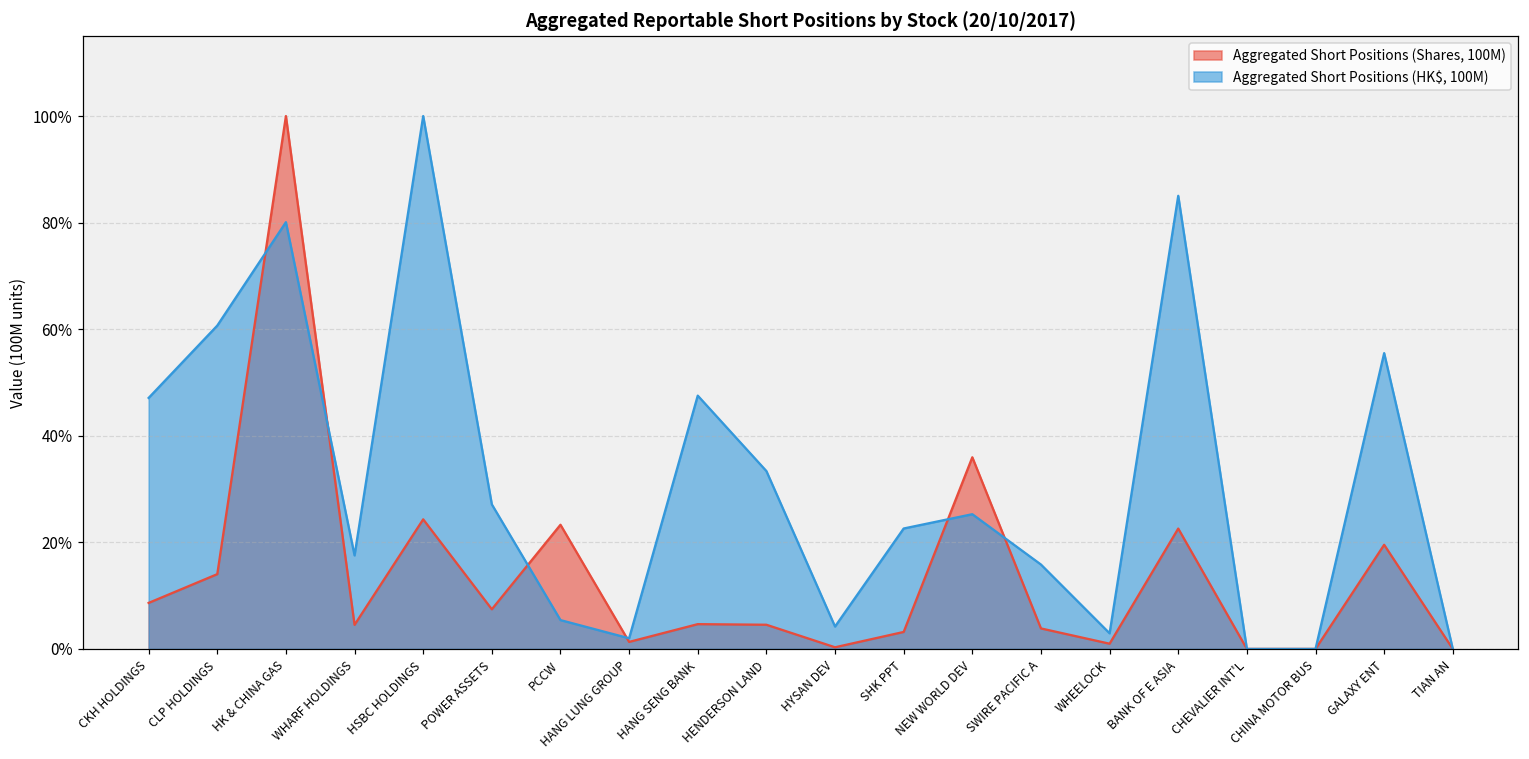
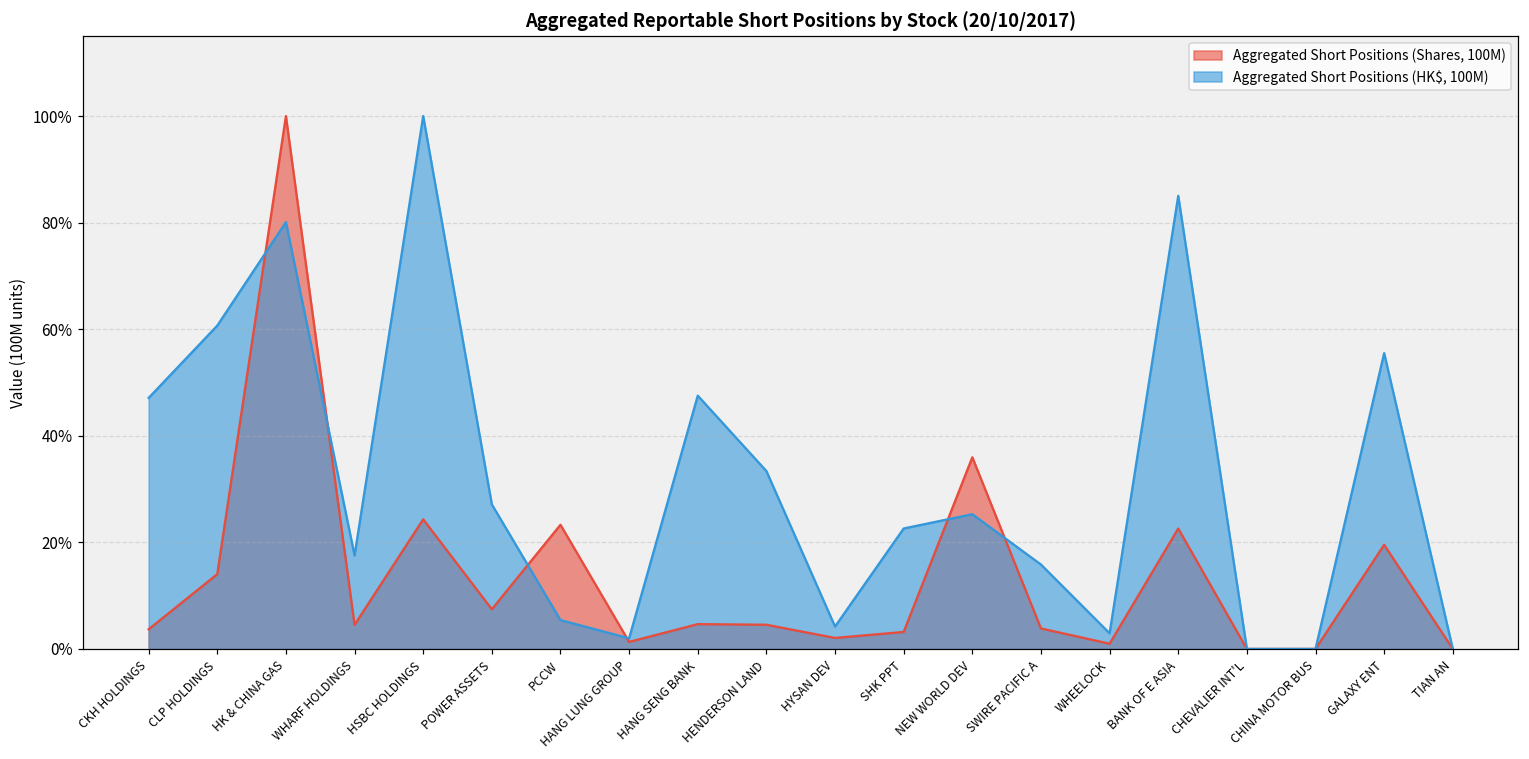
Aggregated Short Positions (Shares, 100M), CKH HOLDINGS: 9% -> 4%
Aggregated Short Positions (Shares, 100M), HYSAN DEV: 0% -> 2%
